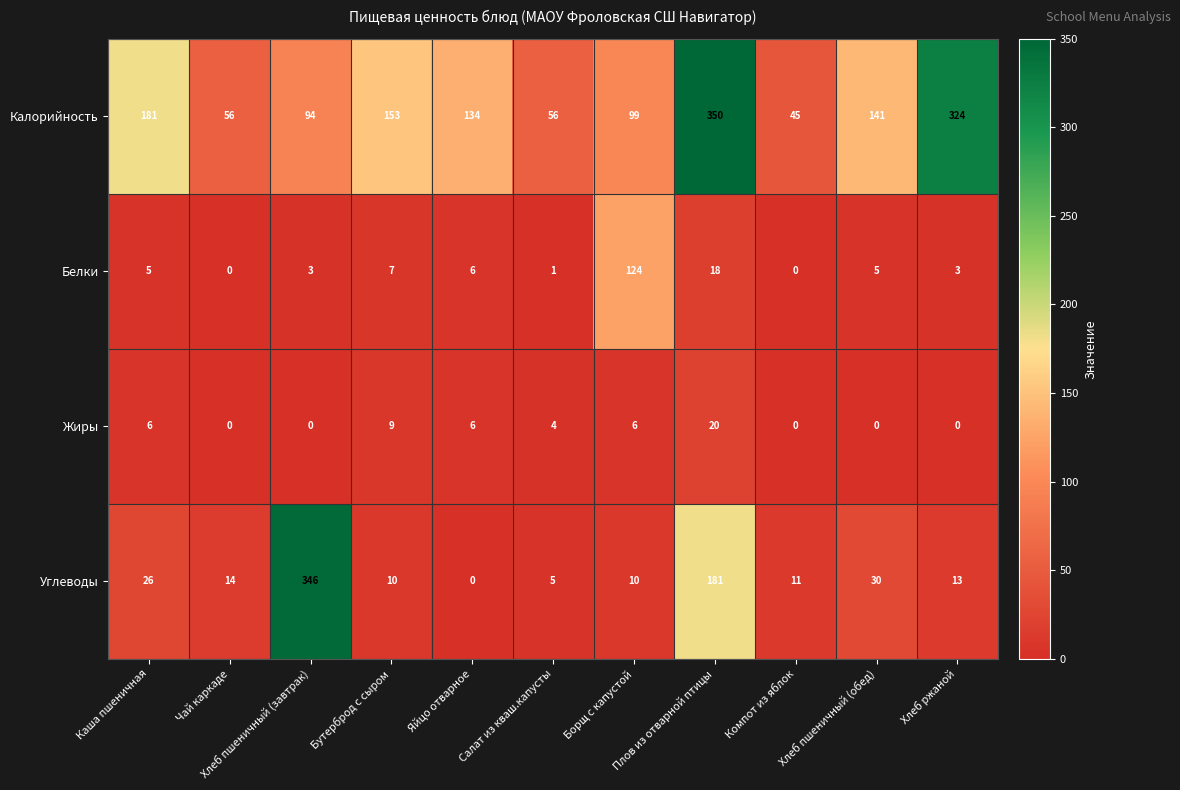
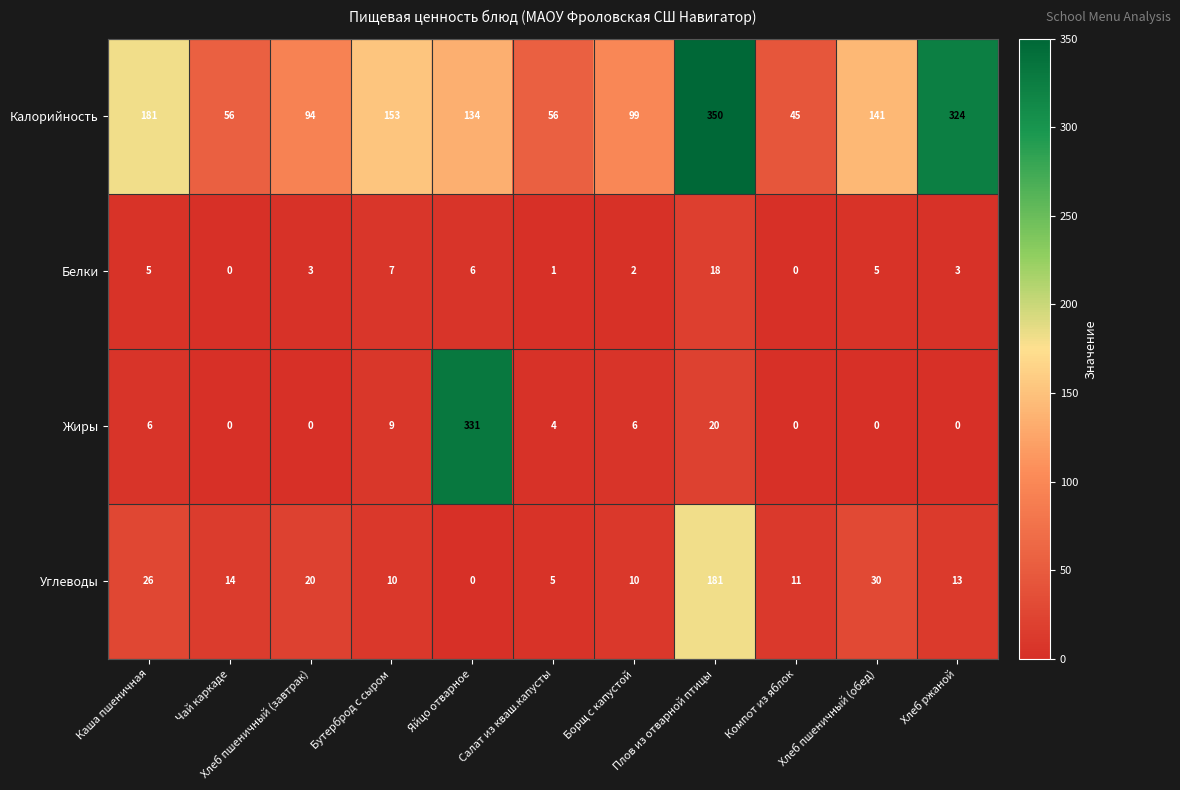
Белки, Борщ с капустой: 124 -> 2
Жиры, Яйцо отварное: 6 -> 331
Углеводы, Хлеб пшеничный (завтрак): 346 -> 20
